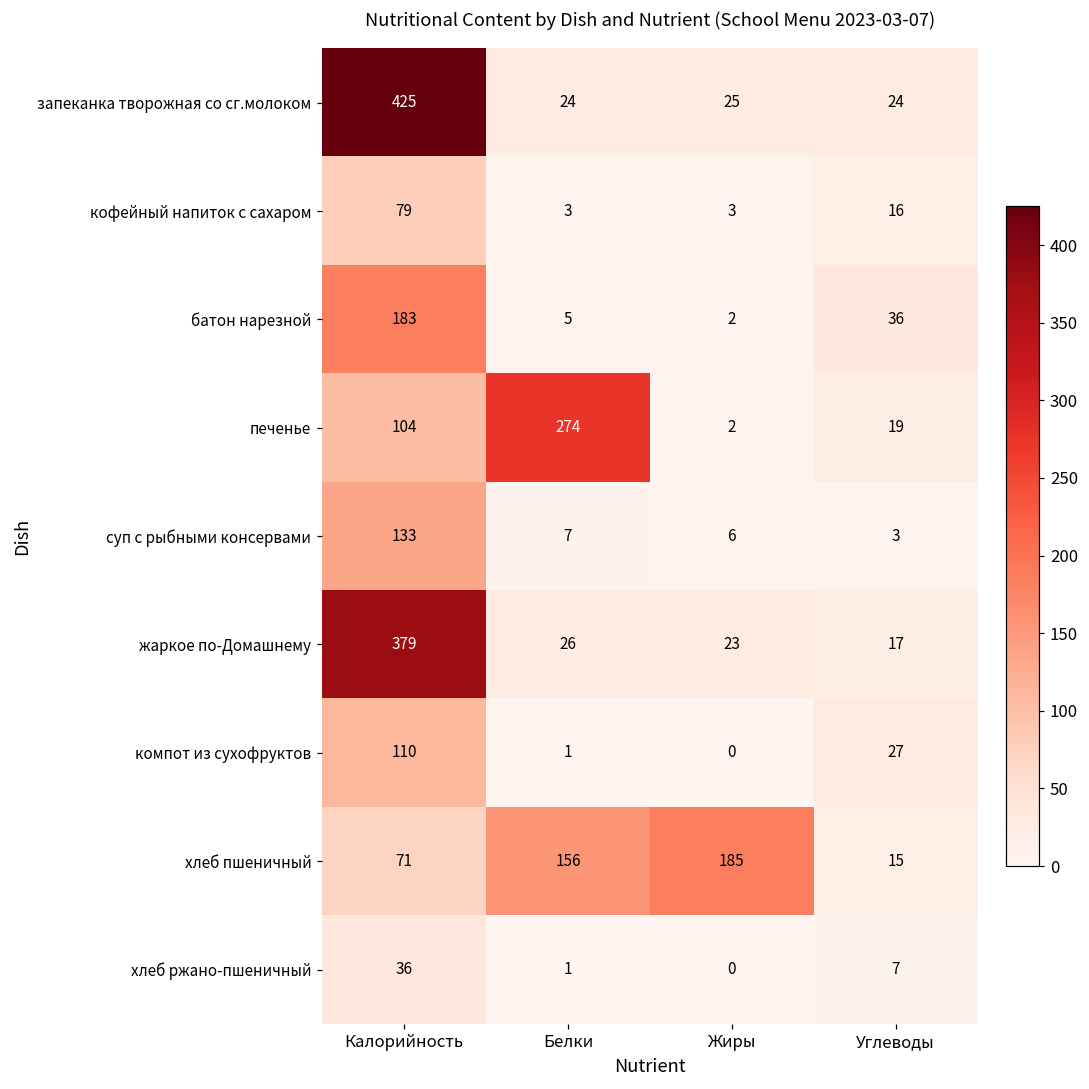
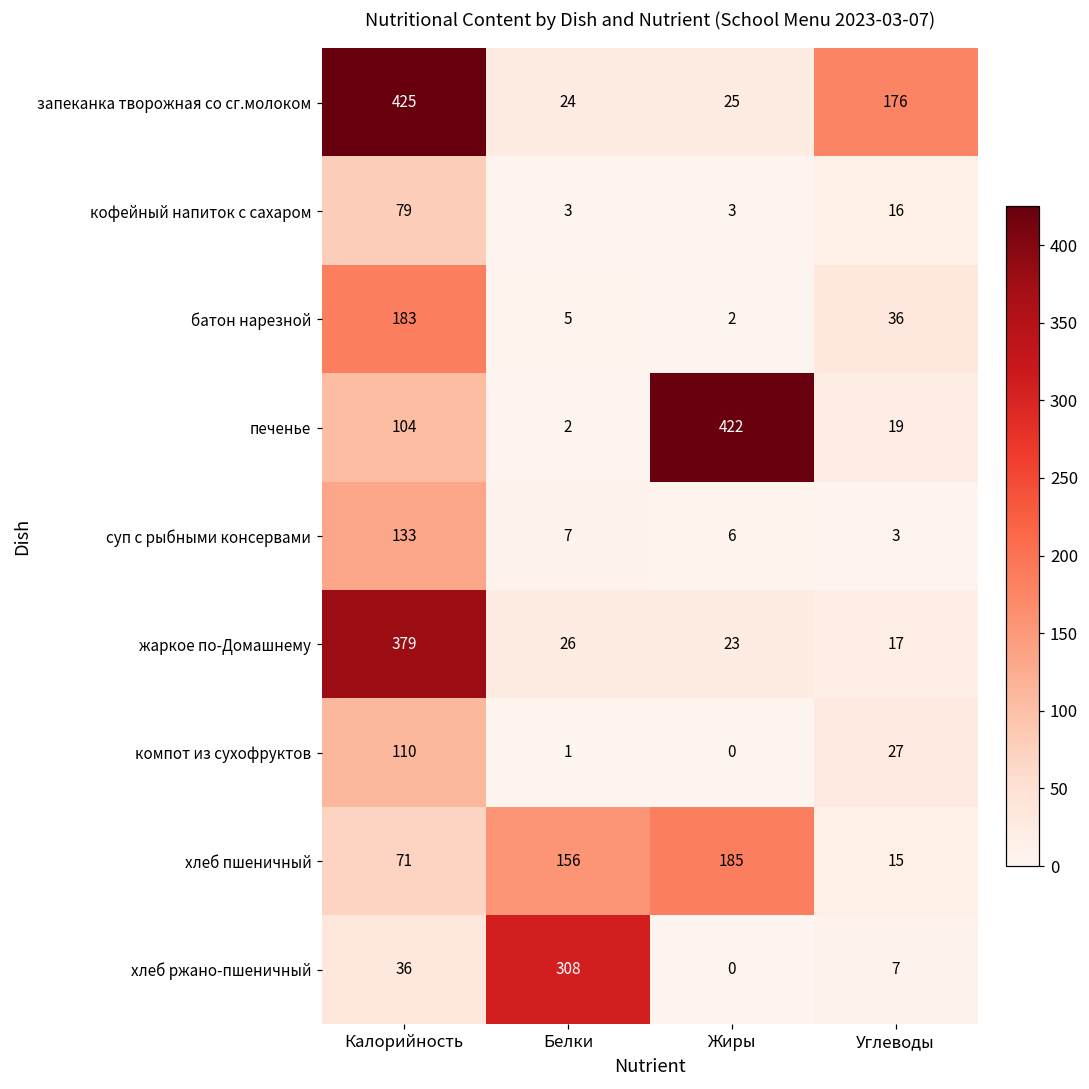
запеканка творожная со сг.молоком, Углеводы: 24 -> 176
печенье, Белки: 274 -> 2
печенье, Жиры: 2 -> 422
хлеб ржано-пшеничный, Белки: 1 -> 308
